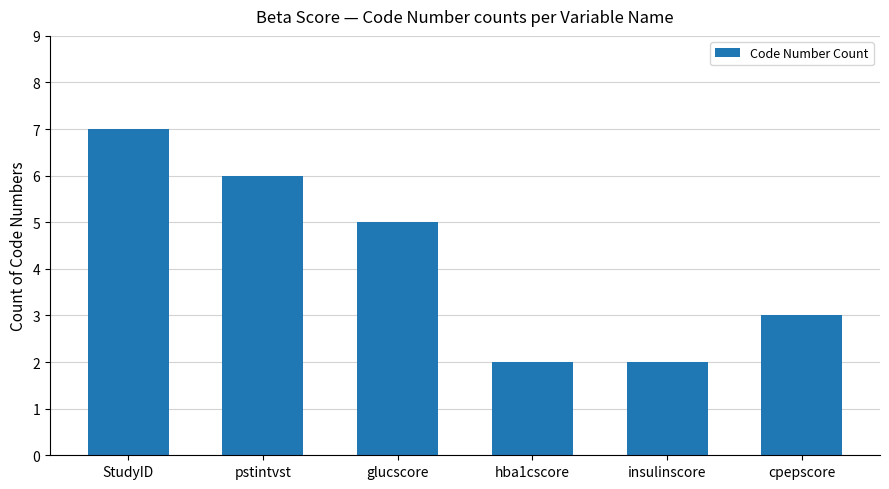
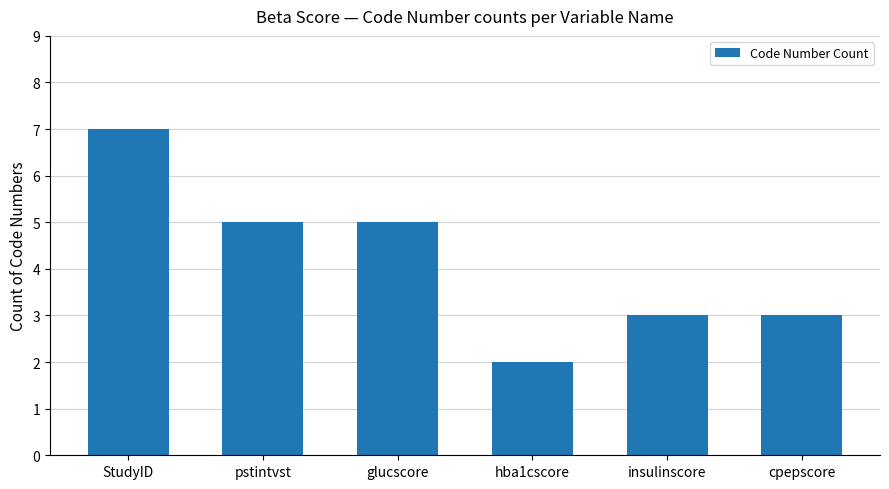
pstintvst: 6 -> 5
insulinscore: 2 -> 3
